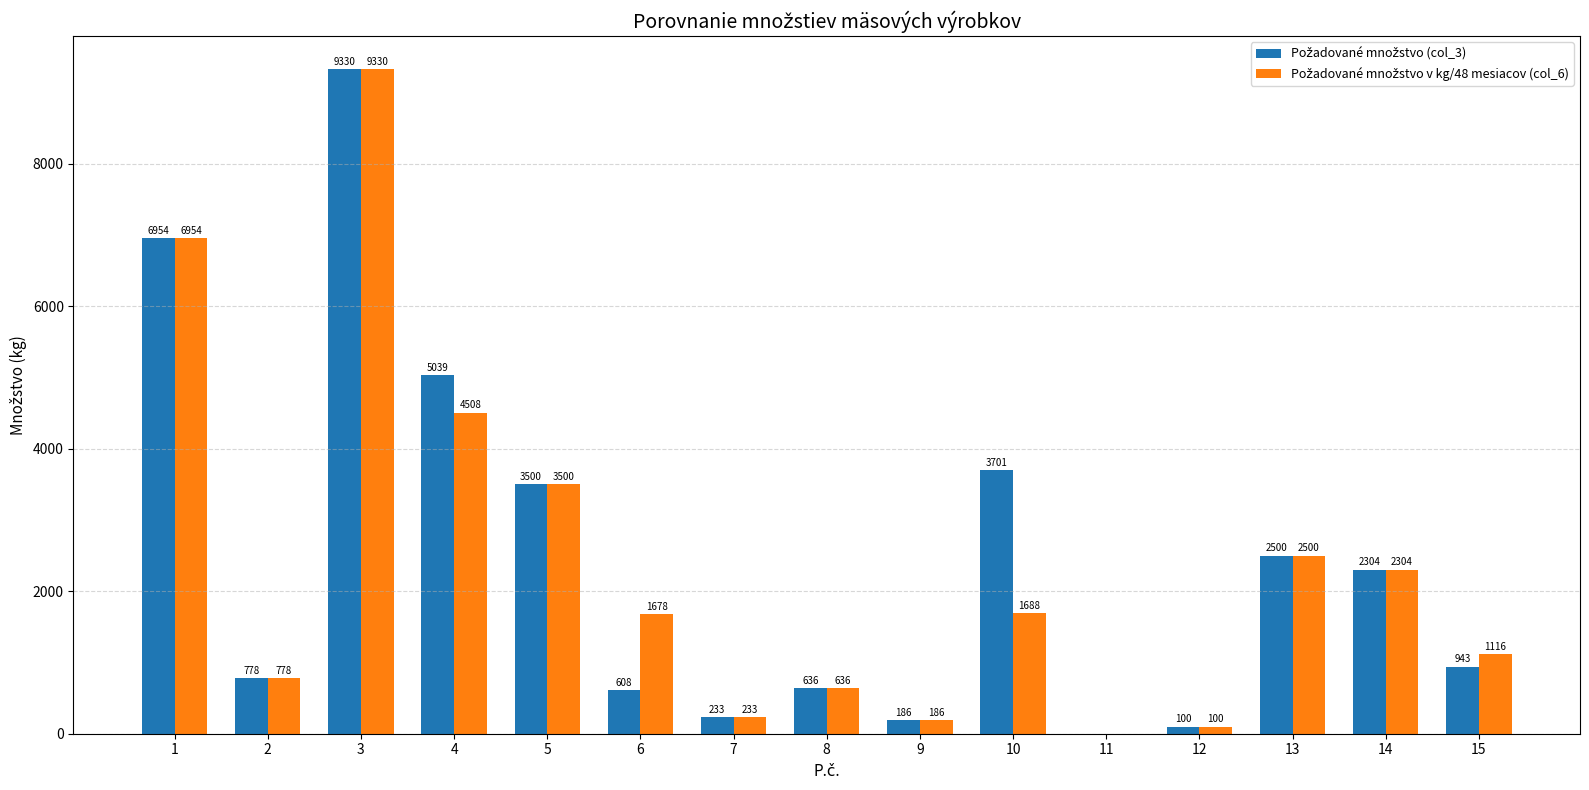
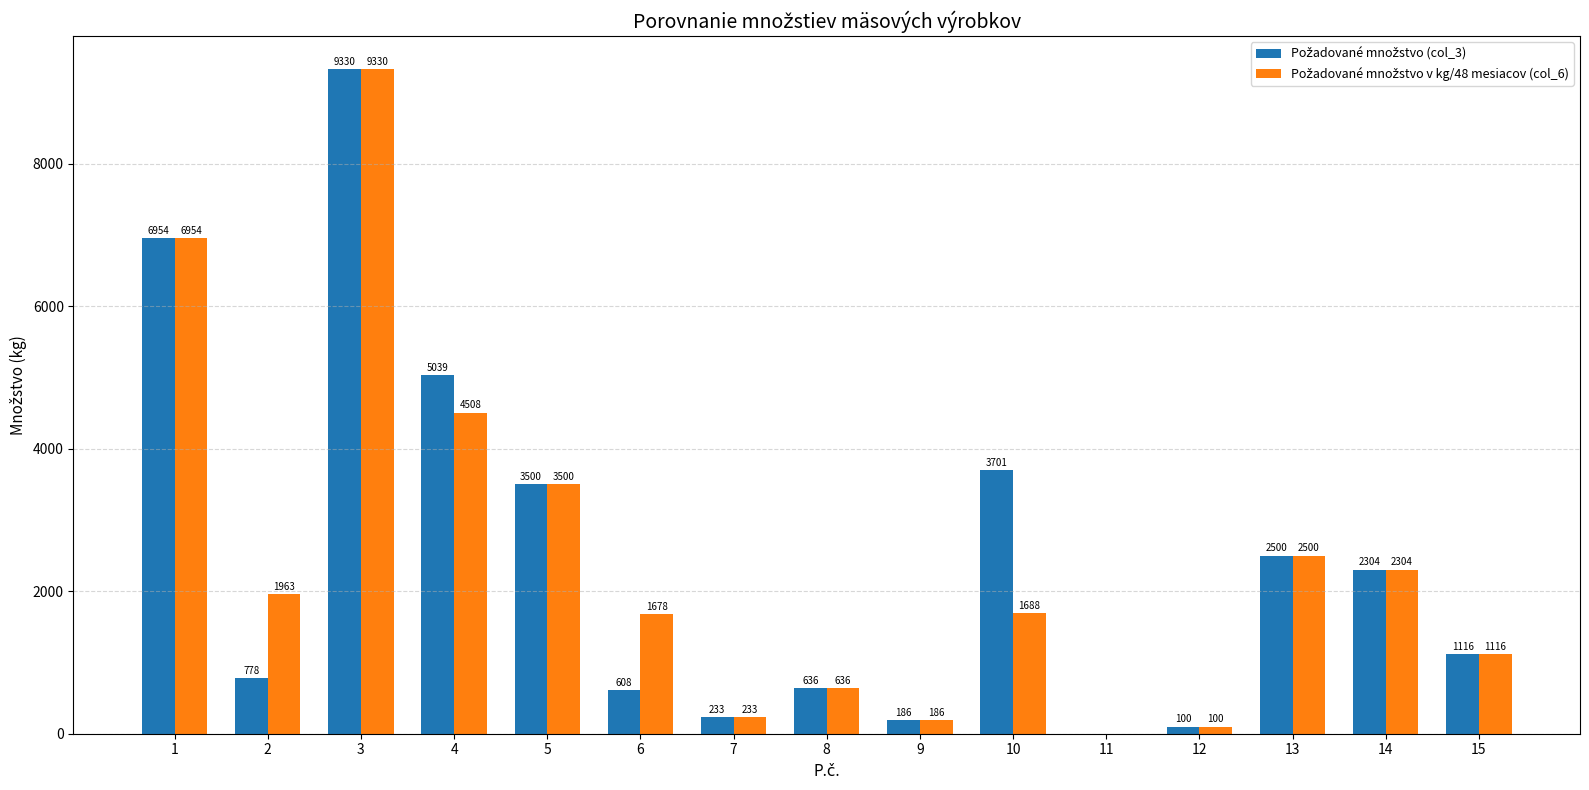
Požadované množstvo v kg/48 mesiacov (col_6), 2: 778 -> 1963
Požadované množstvo (col_3), 15: 943 -> 1116
